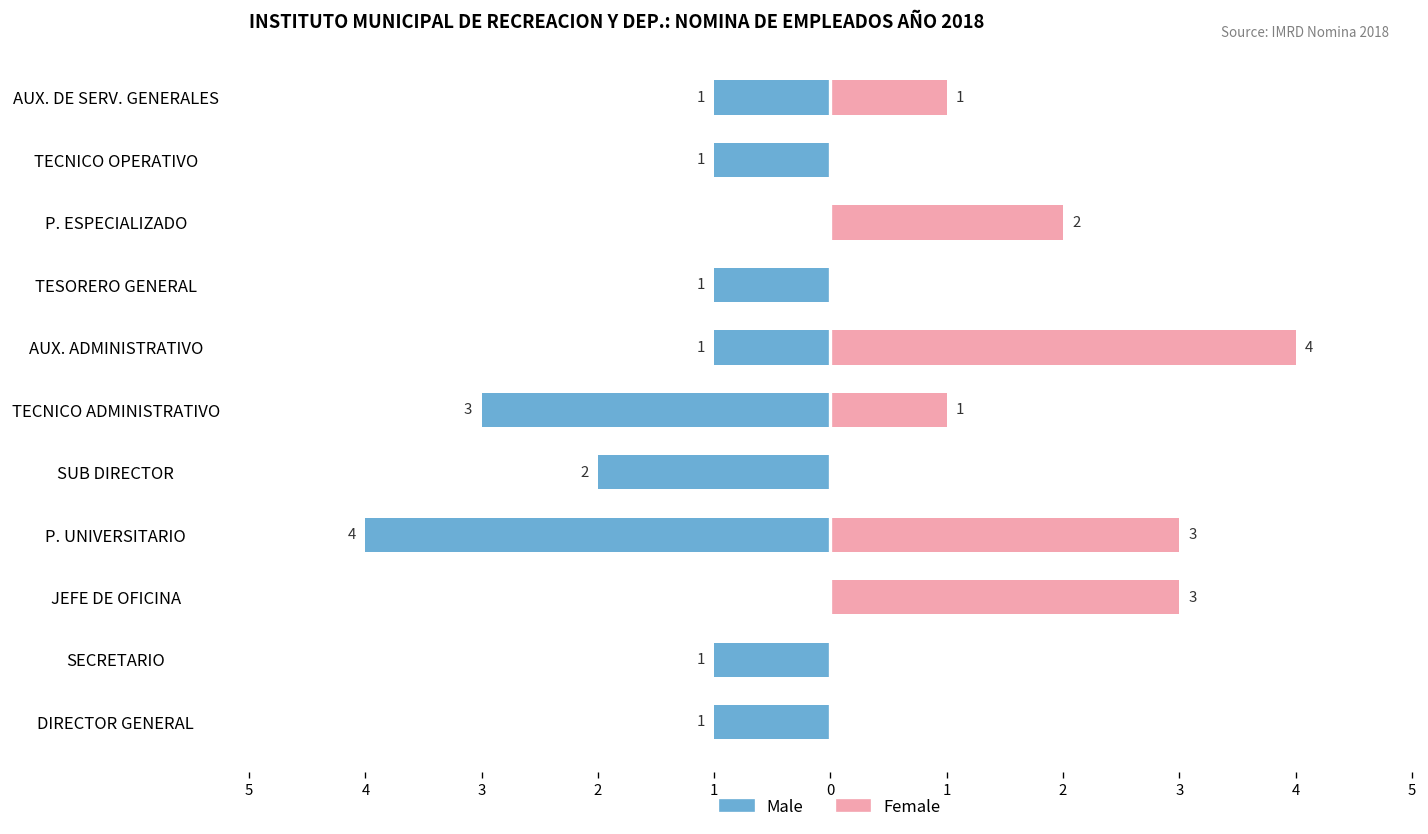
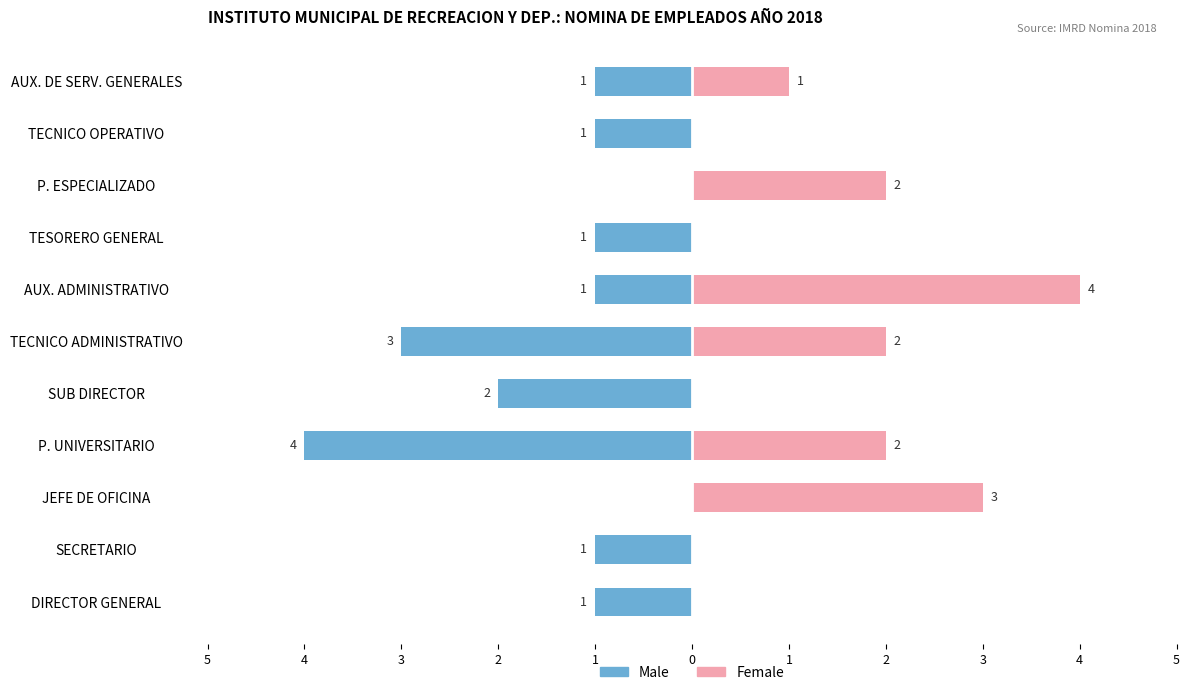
Female, TECNICO ADMINISTRATIVO: 1 -> 2
Female, P. UNIVERSITARIO: 3 -> 2
